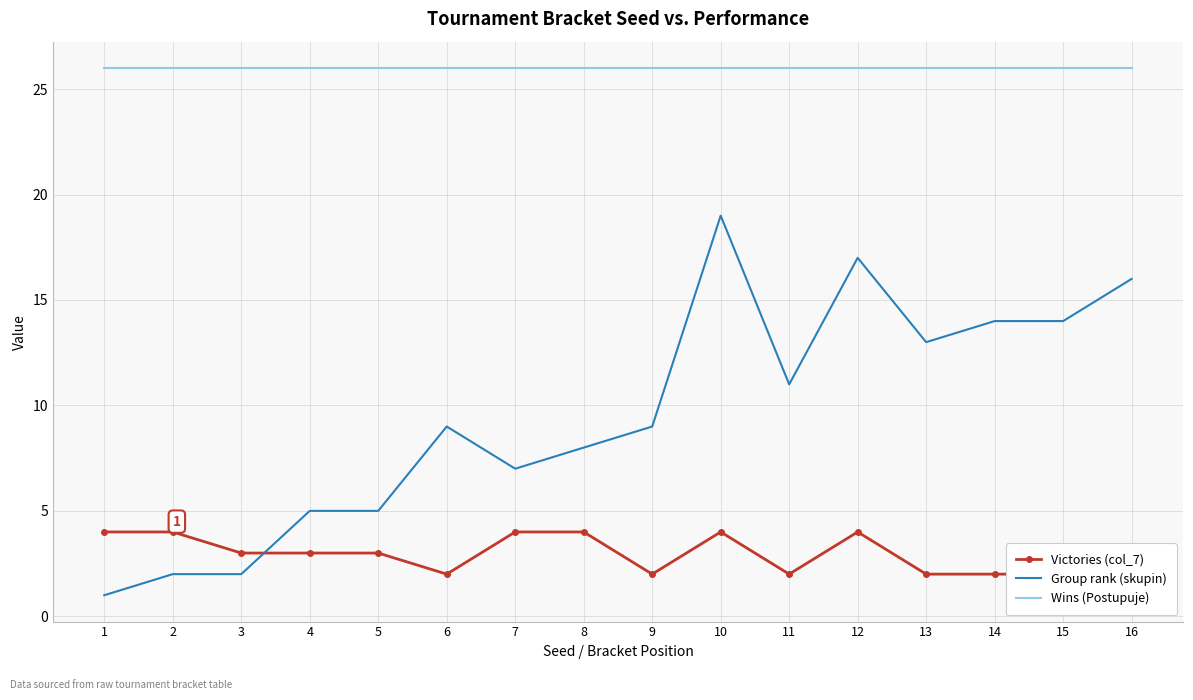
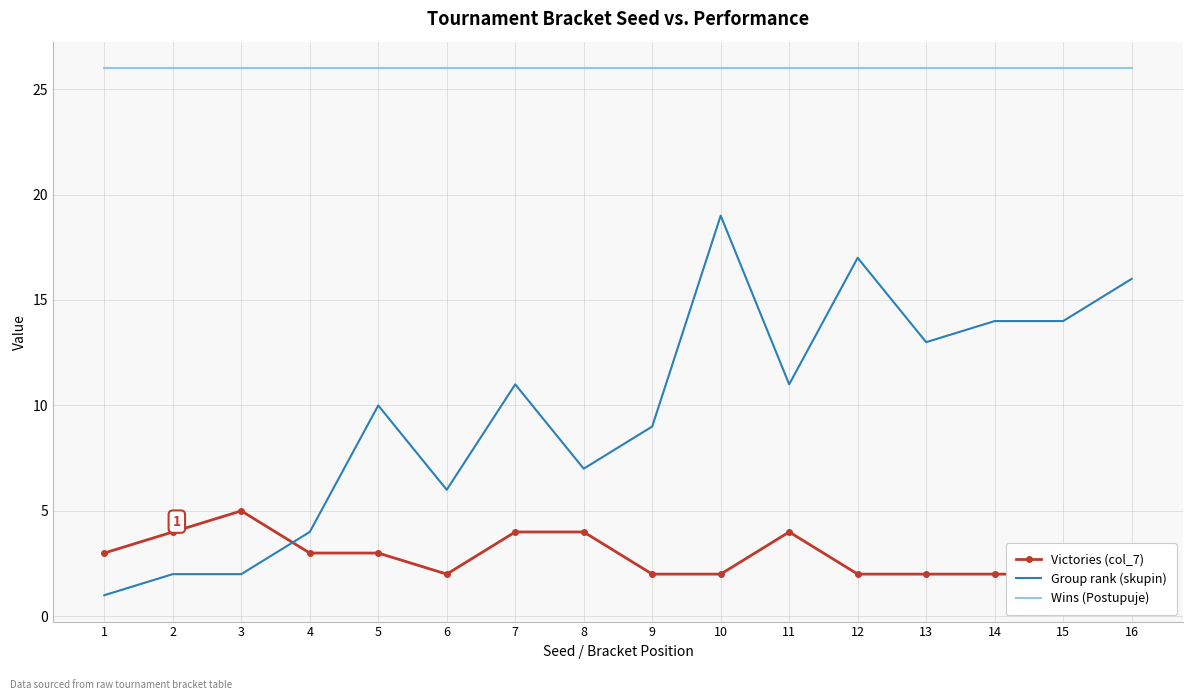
Victories (col_7), 1: 4 -> 3
Victories (col_7), 3: 3 -> 5
Group rank (skupin), 4: 5 -> 4
Group rank (skupin), 5: 5 -> 10
Group rank (skupin), 6: 9 -> 6
Group rank (skupin), 7: 7 -> 11
Group rank (skupin), 8: 8 -> 7
Victories (col_7), 10: 4 -> 2
Victories (col_7), 11: 2 -> 4
Victories (col_7), 12: 4 -> 2
